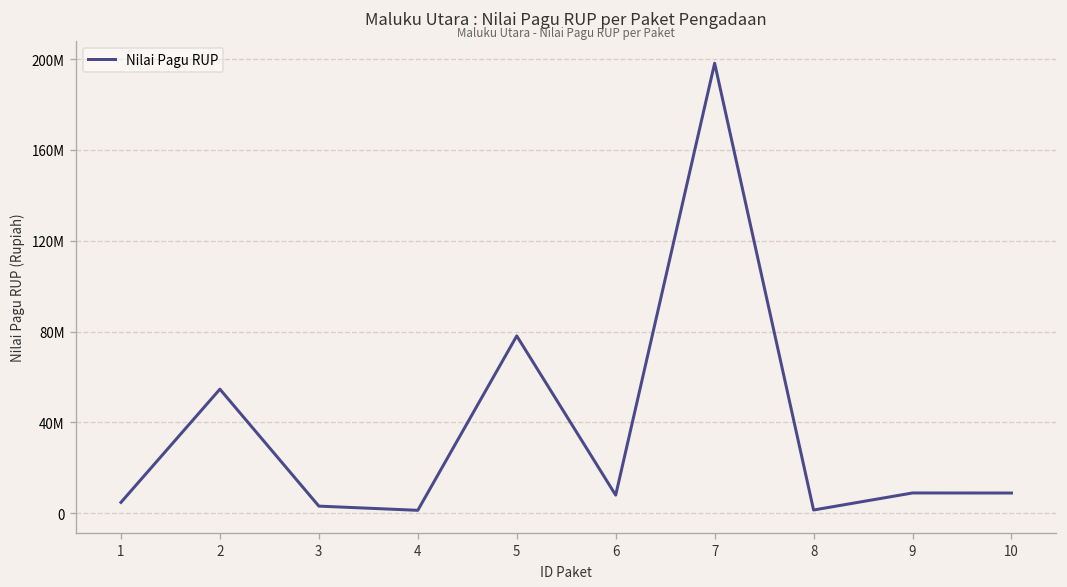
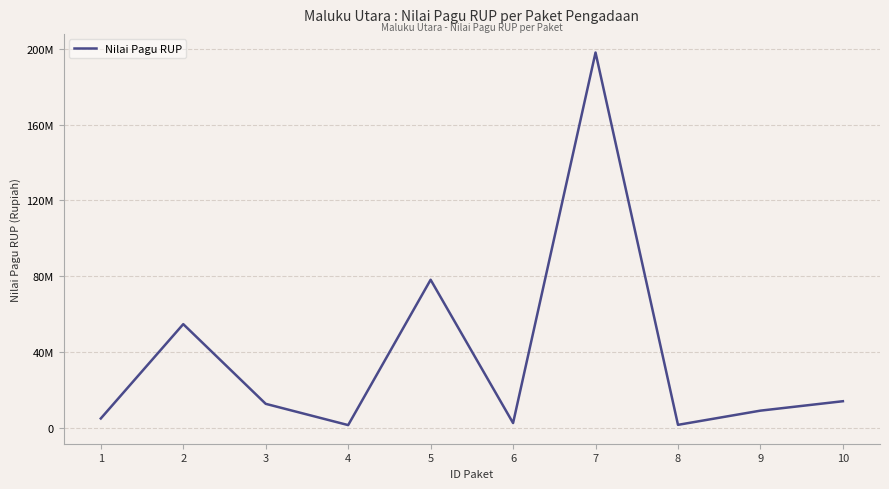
3: 3000000 -> 13000000
6: 8000000 -> 2000000
10: 9000000 -> 14000000
